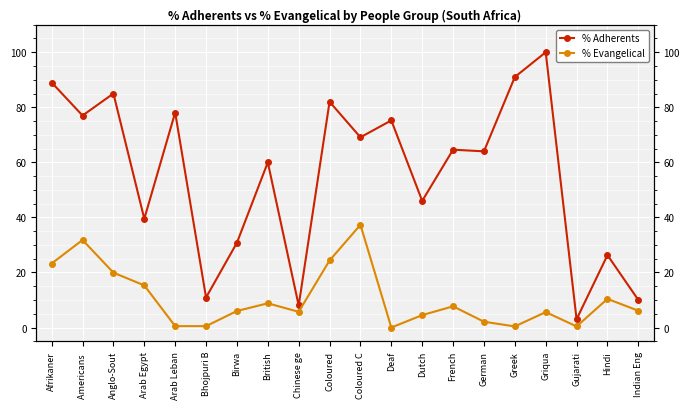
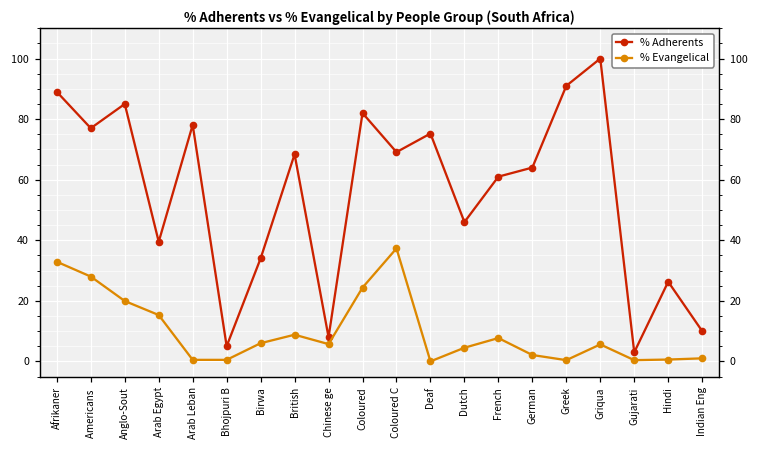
% Evangelical, Afrikaner: 23 -> 33
% Evangelical, Americans: 32 -> 28
% Adherents, Bhojpuri B: 11 -> 5
% Adherents, Birwa: 31 -> 34
% Adherents, British: 60 -> 68
% Adherents, French: 65 -> 61
% Evangelical, Hindi: 10 -> 1
% Evangelical, Indian Eng: 6 -> 1
